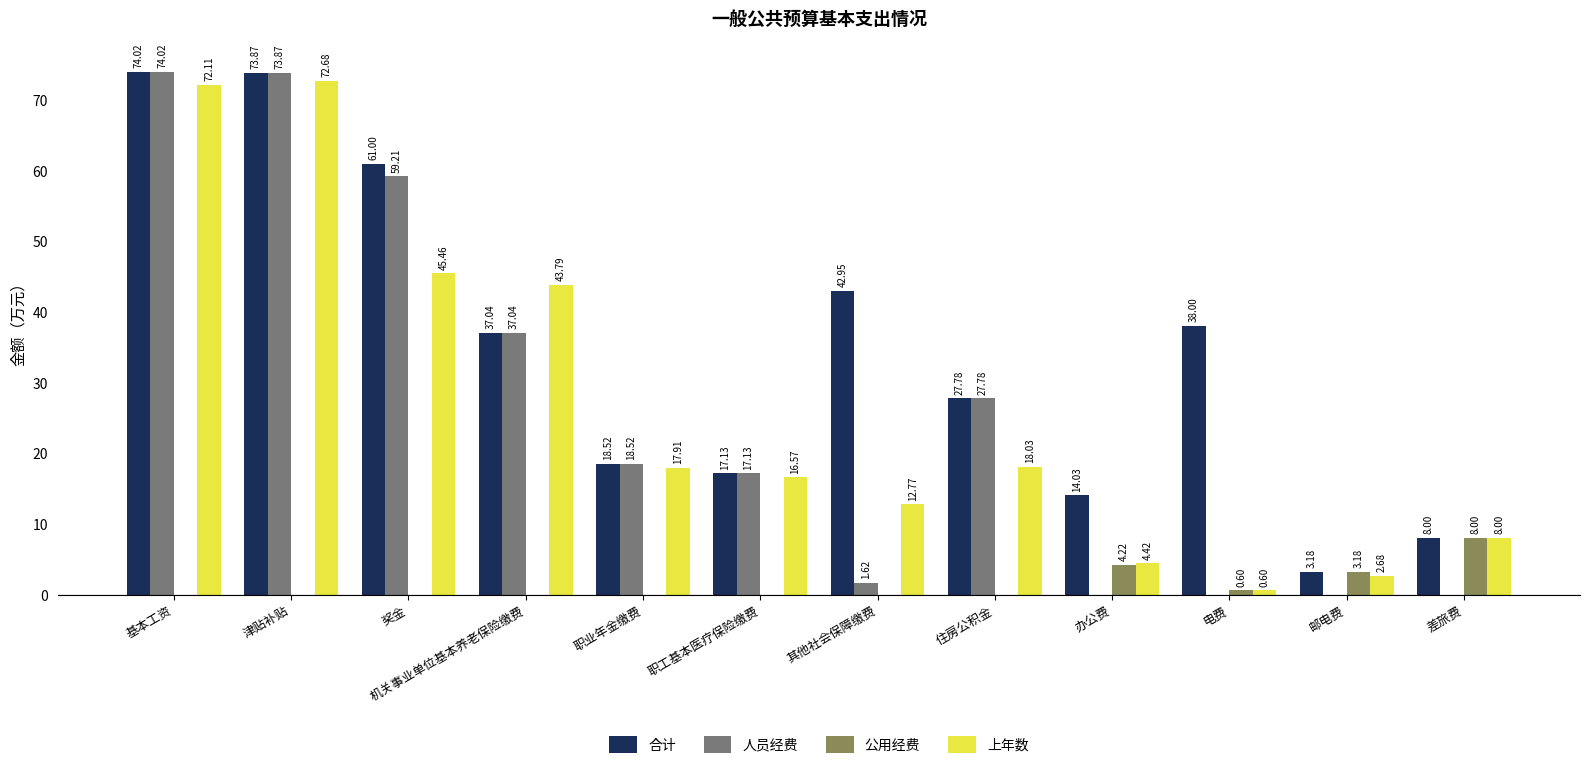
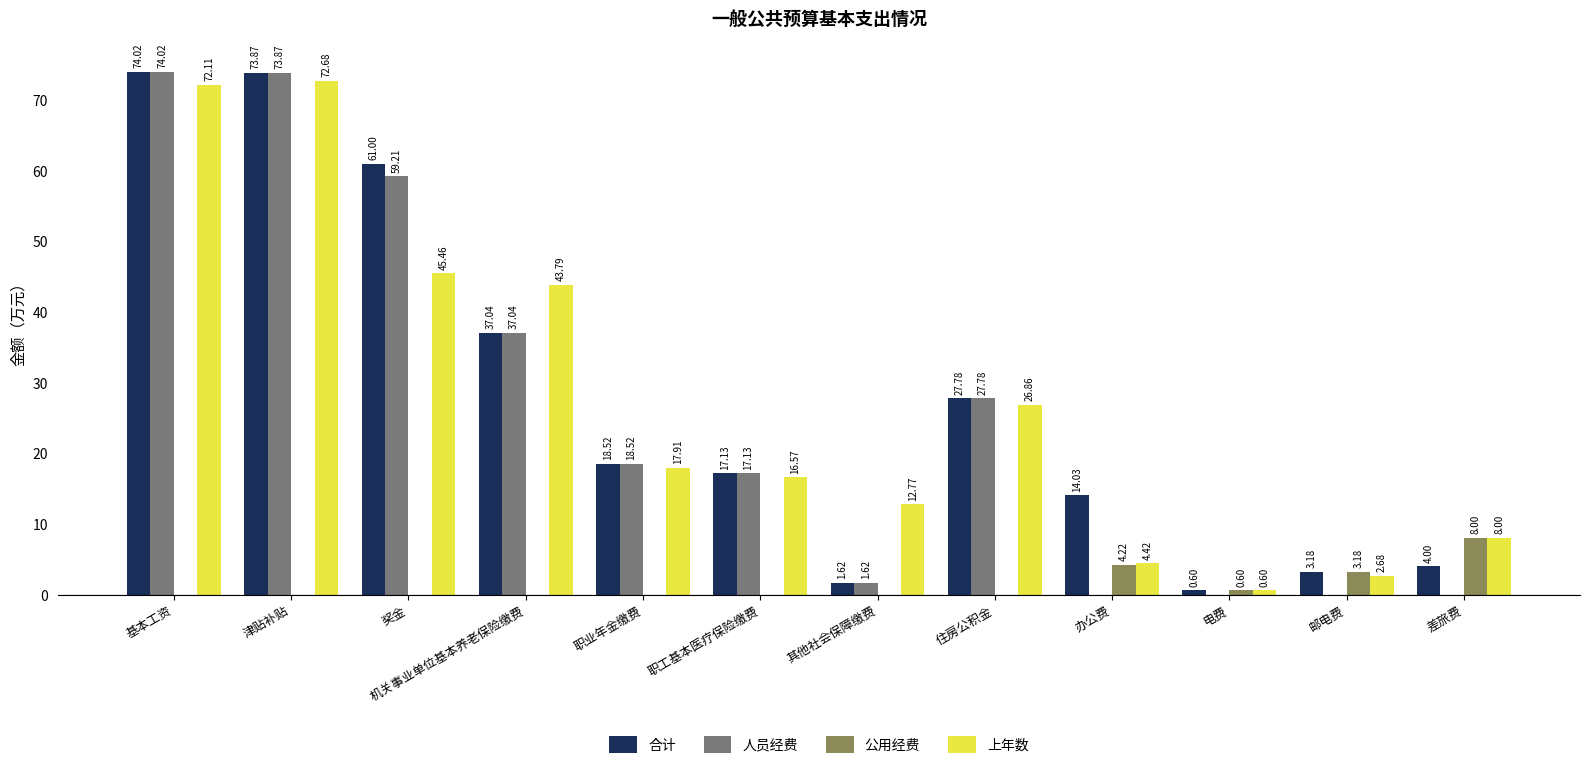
合计, 其他社会保障缴费: 42.95 -> 1.62
上年数, 住房公积金: 18.03 -> 26.86
合计, 电费: 38.00 -> 0.60
合计, 差旅费: 8.00 -> 4.00
